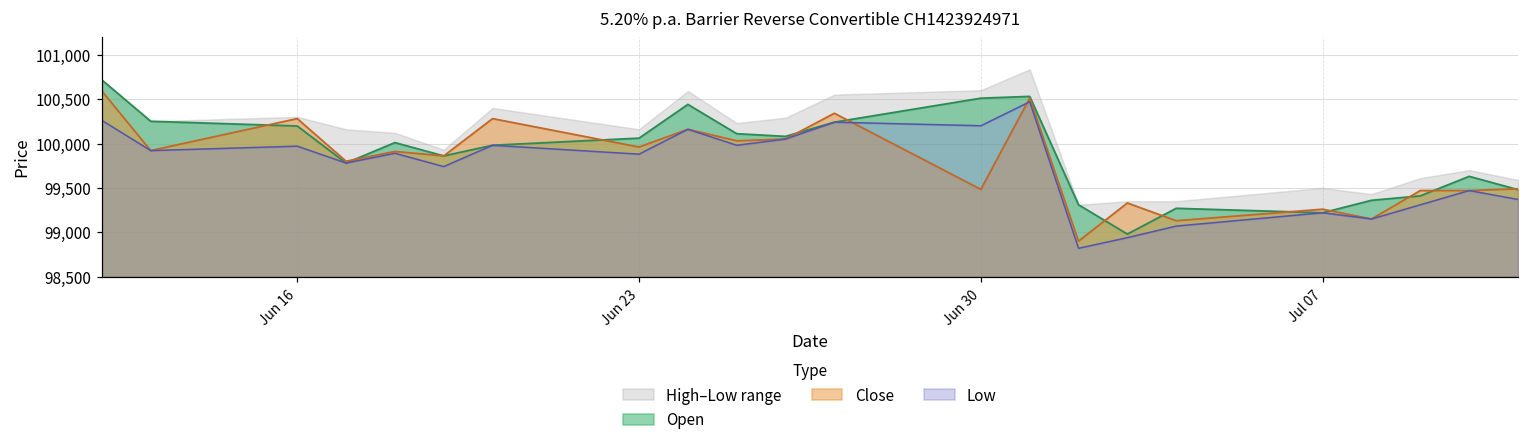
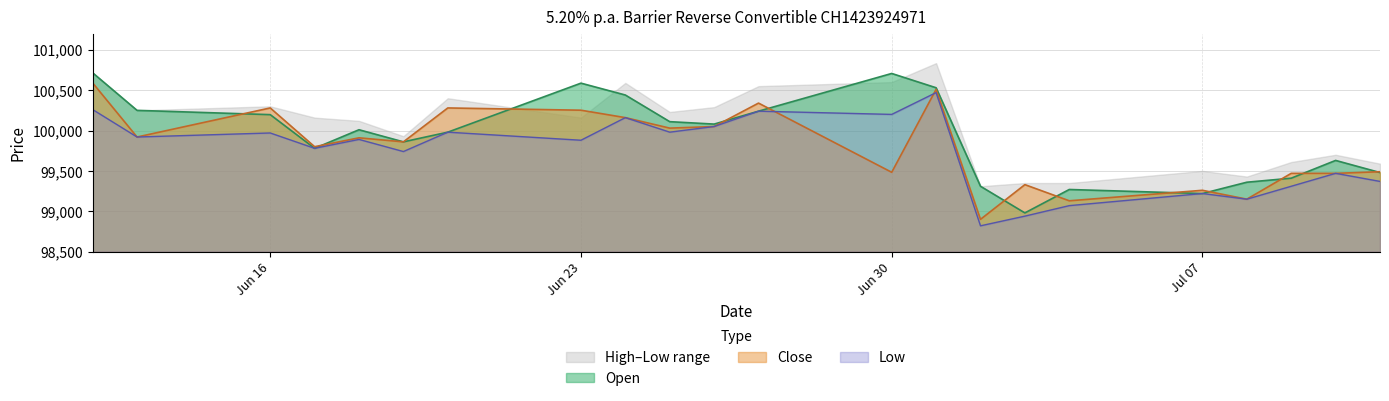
Open, Jun 23: 100,100 -> 100,600
Close, Jun 23: 100,000 -> 100,300
Open, Jun 30: 100,500 -> 100,700
